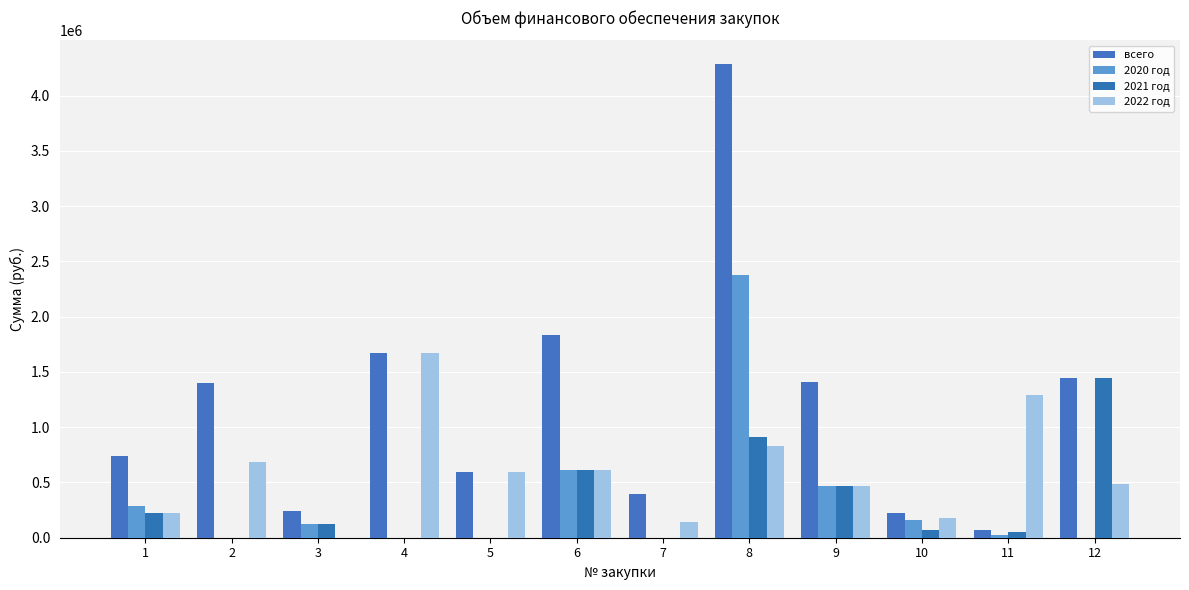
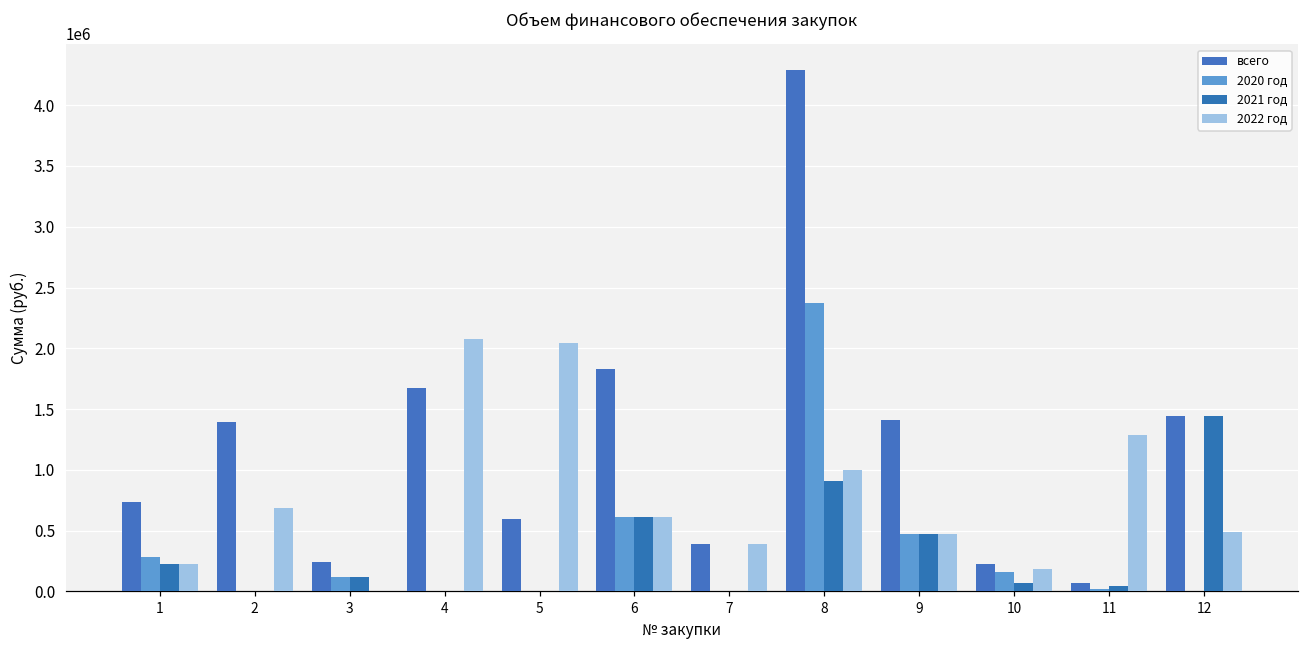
2022 год, 4: 1670000 -> 2080000
2022 год, 5: 600000 -> 2040000
2022 год, 7: 140000 -> 390000
2022 год, 8: 830000 -> 1000000
